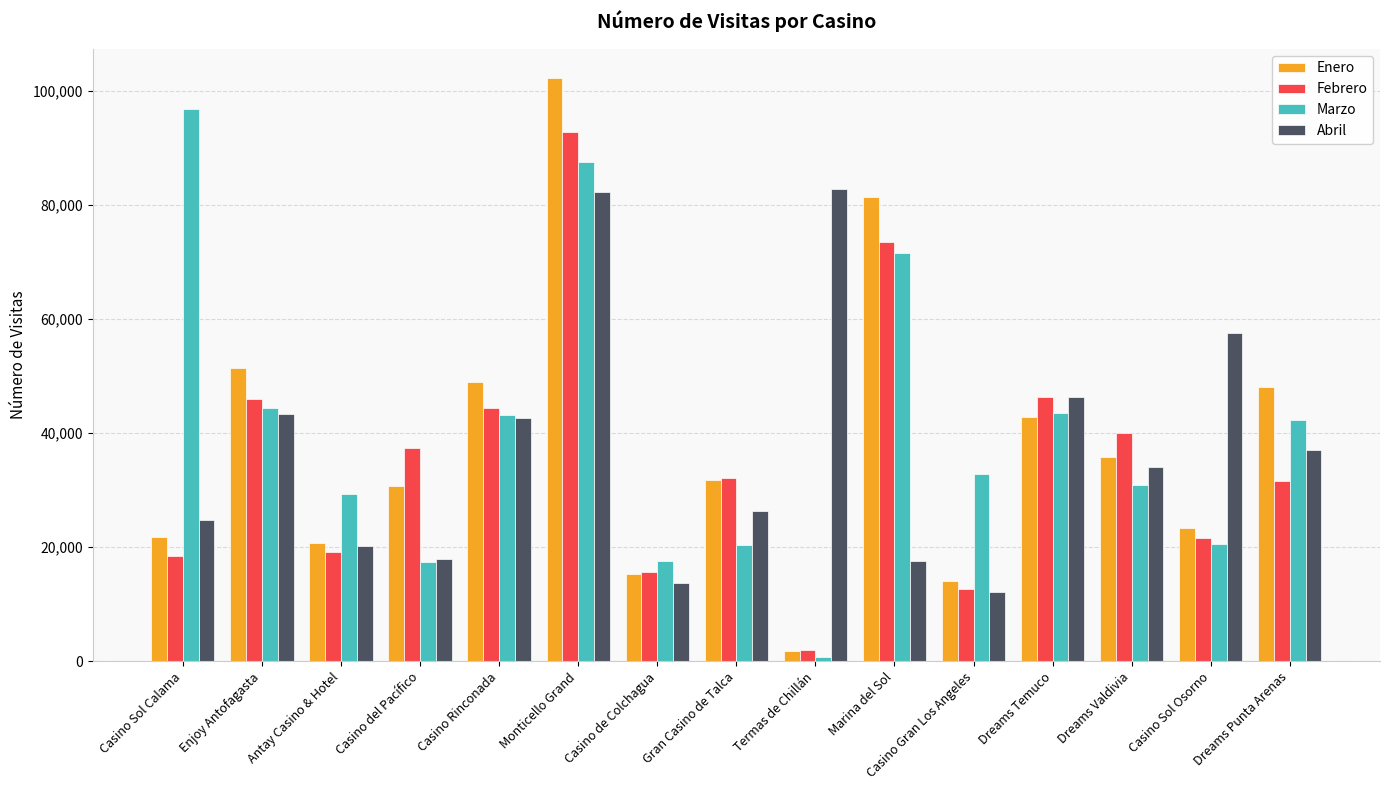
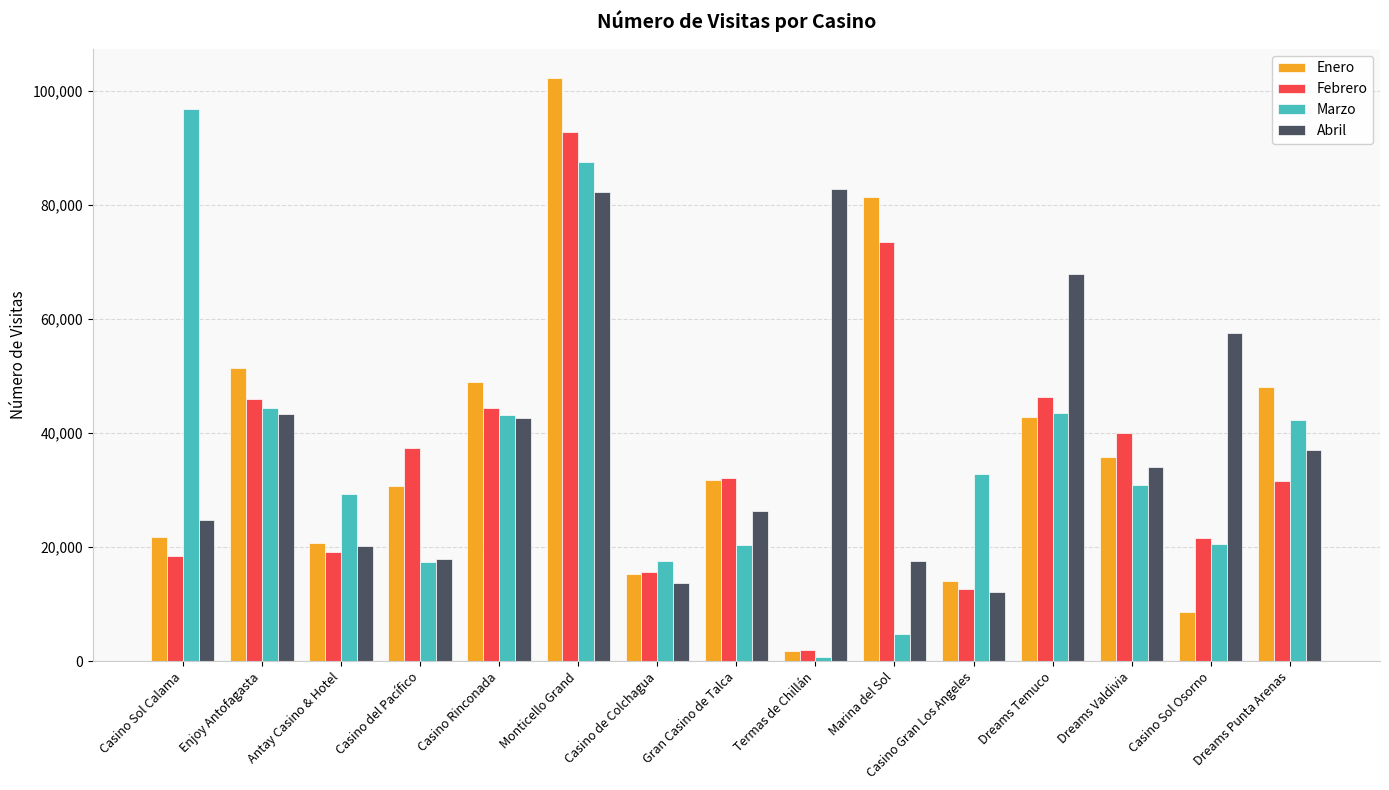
Marzo, Marina del Sol: 72,000 -> 5,000
Abril, Dreams Temuco: 46,000 -> 68,000
Enero, Casino Sol Osorno: 23,000 -> 9,000
